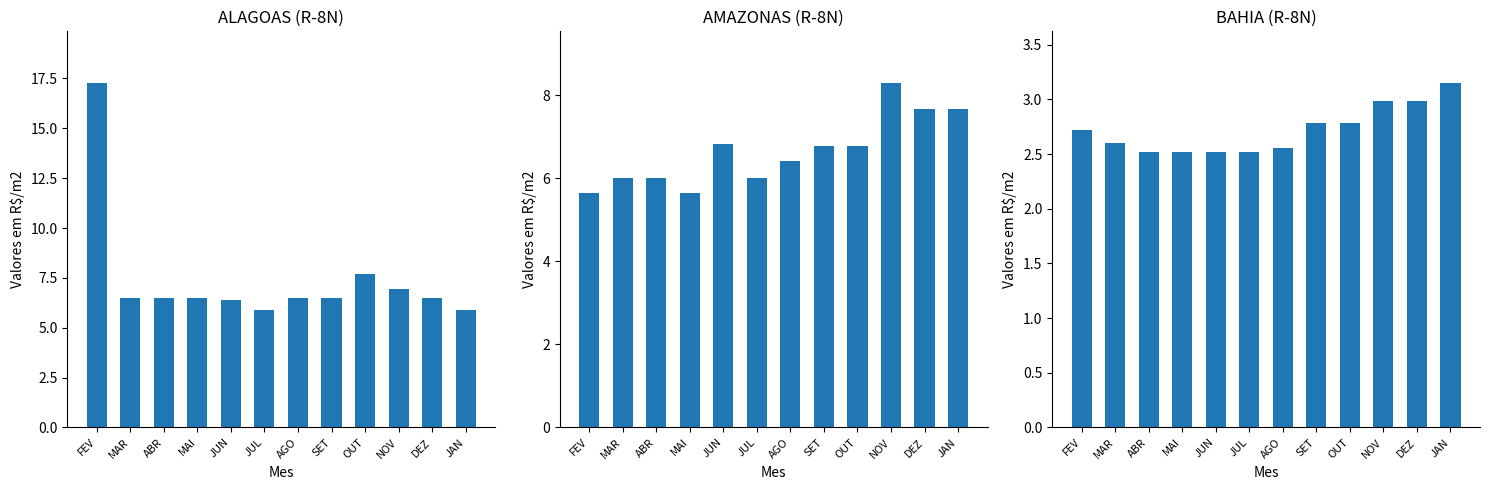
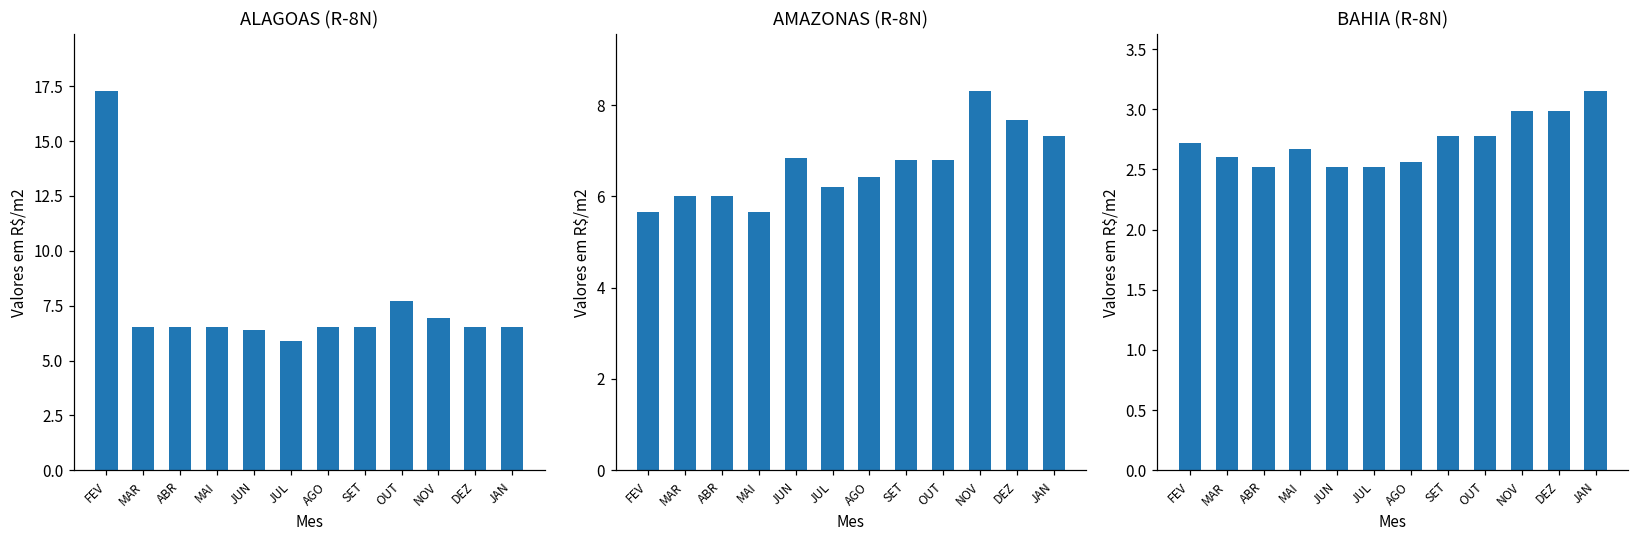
ALAGOAS (R-8N), JAN: 5.9 -> 6.5
AMAZONAS (R-8N), JUL: 6.0 -> 6.2
AMAZONAS (R-8N), JAN: 7.7 -> 7.3
BAHIA (R-8N), MAI: 2.52 -> 2.67
